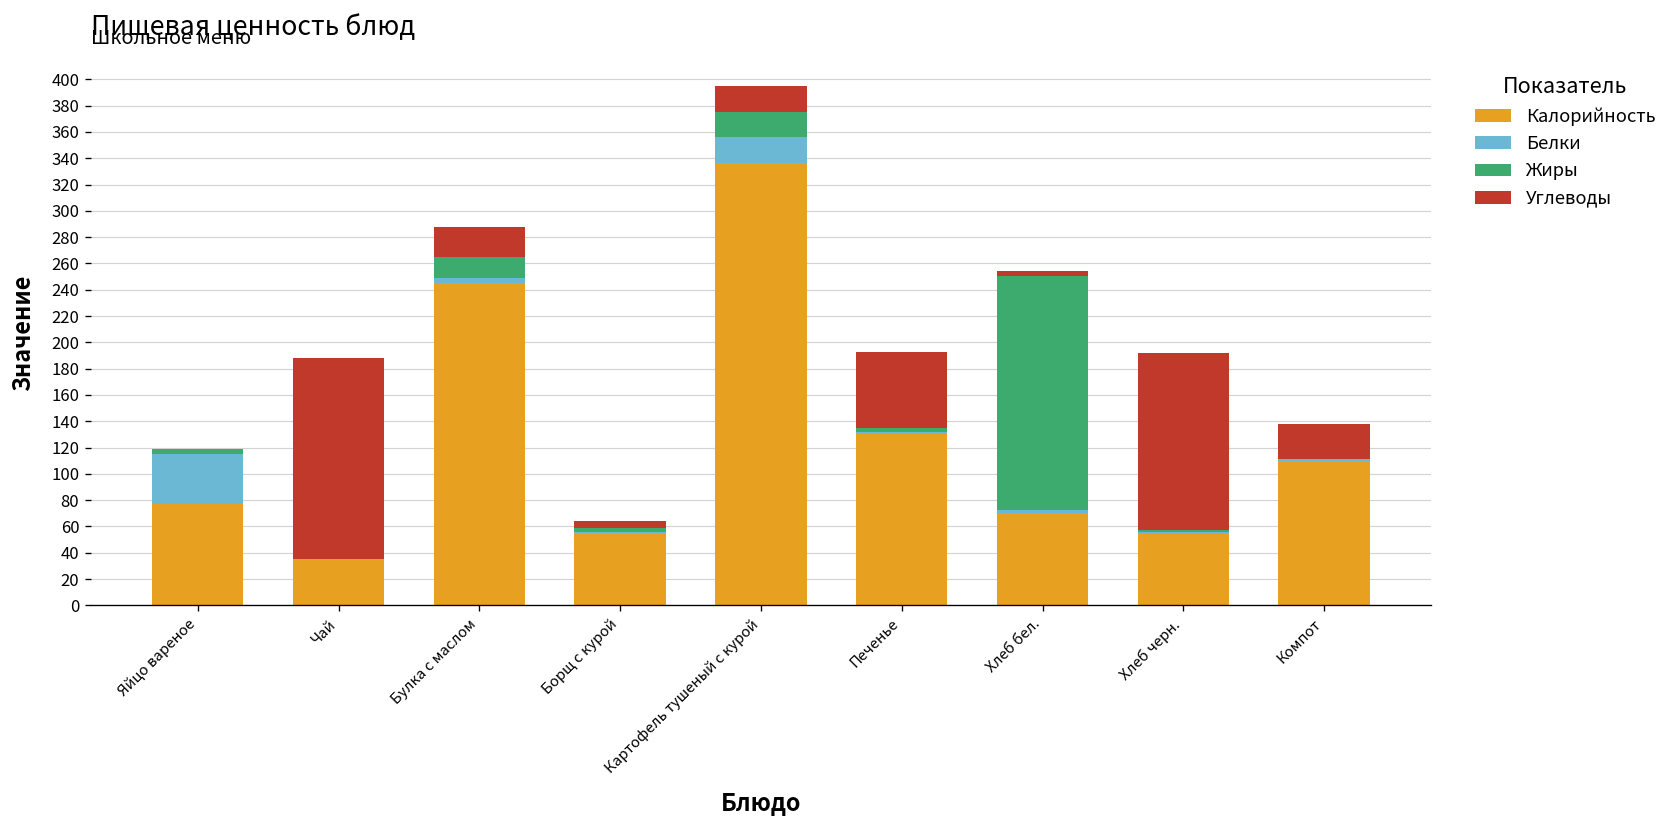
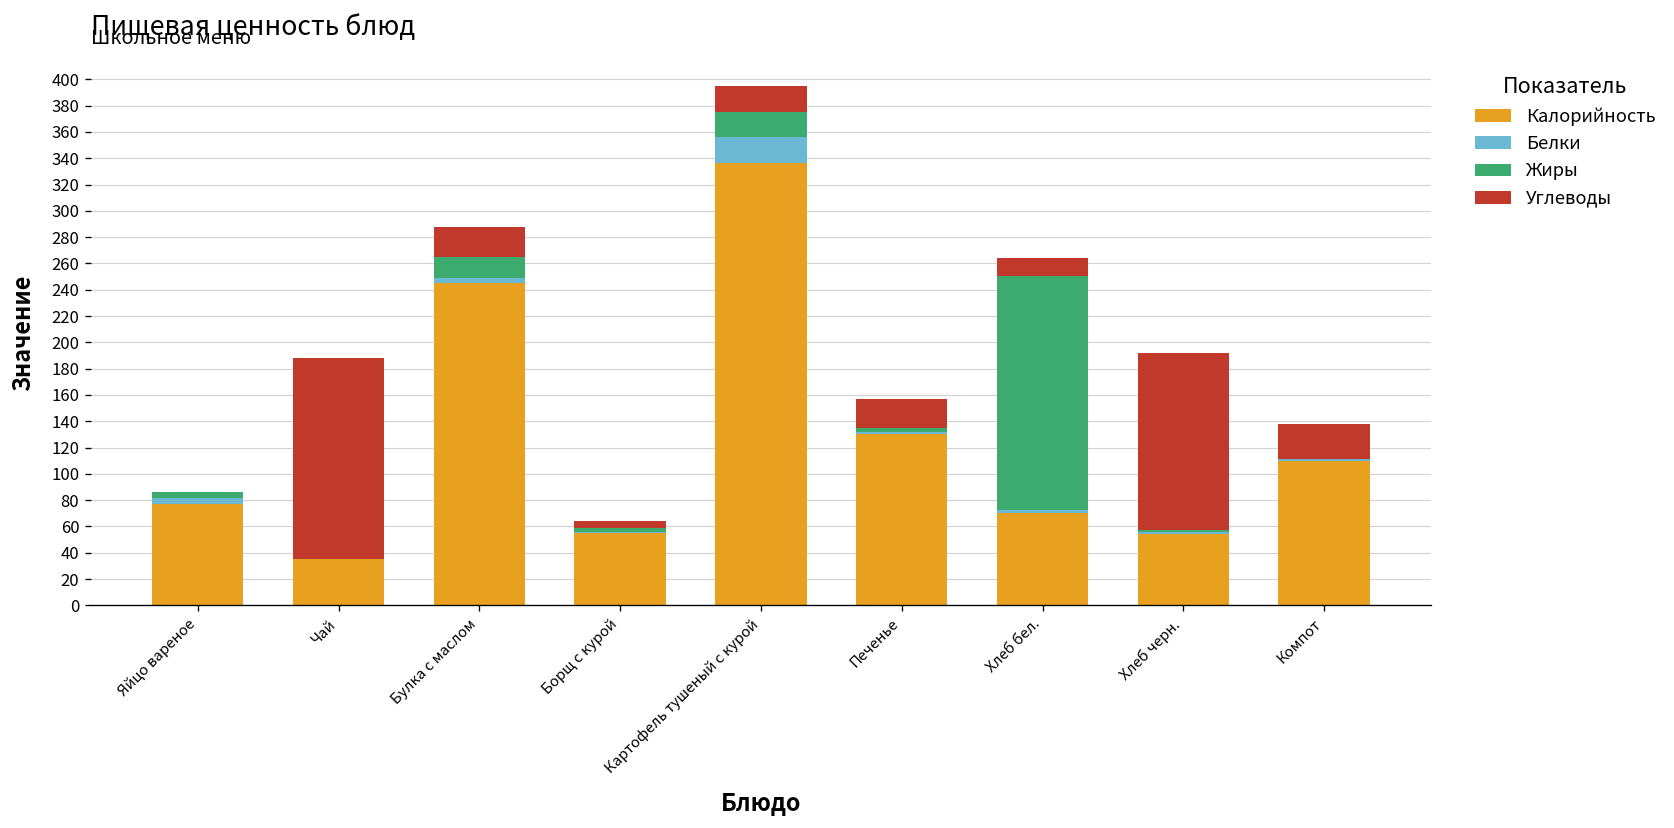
Белки, Яйцо вареное: 38 -> 5
Углеводы, Печенье: 58 -> 22
Углеводы, Хлеб бел.: 4 -> 14
